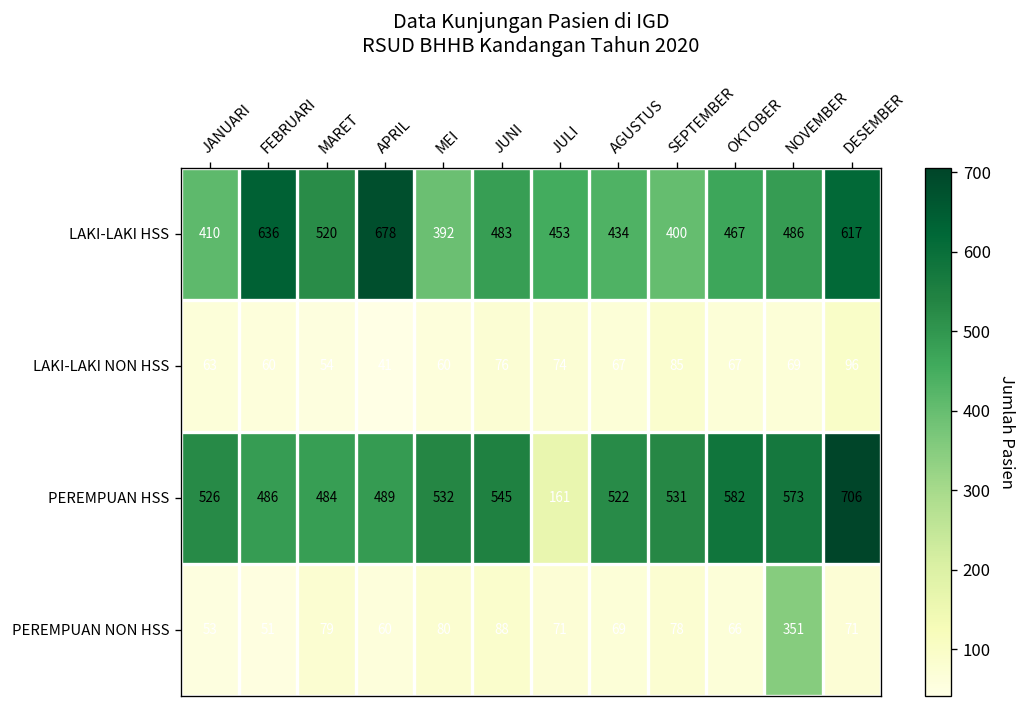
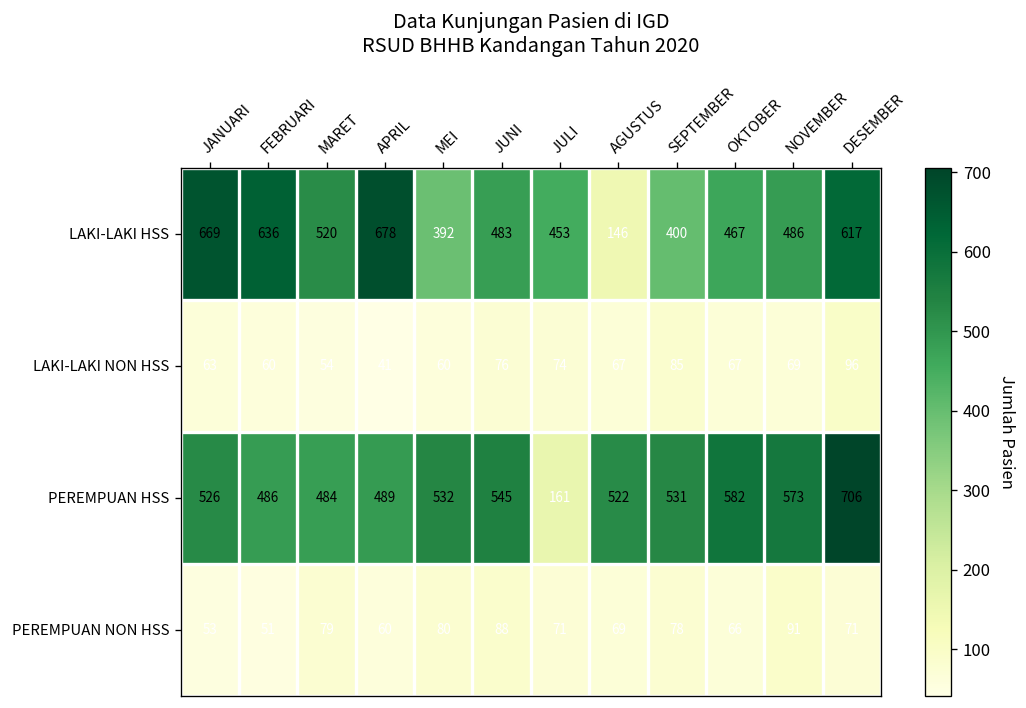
LAKI-LAKI HSS, JANUARI: 410 -> 669
LAKI-LAKI HSS, AGUSTUS: 434 -> 146
PEREMPUAN NON HSS, NOVEMBER: 351 -> 91
